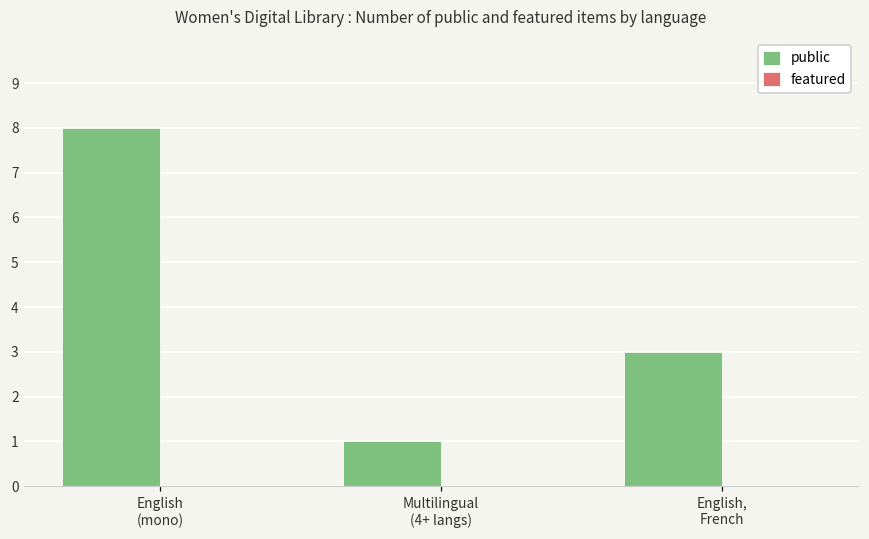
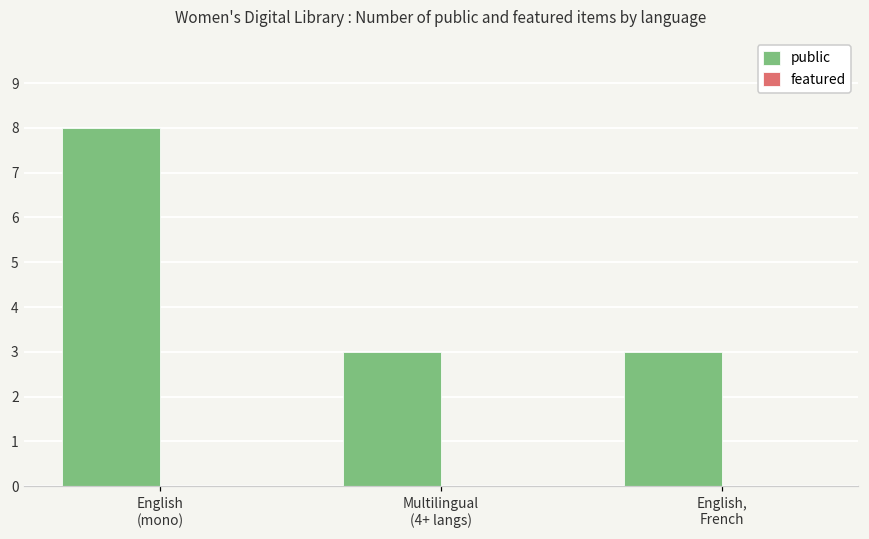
public, Multilingual (4+ langs): 1 -> 3
